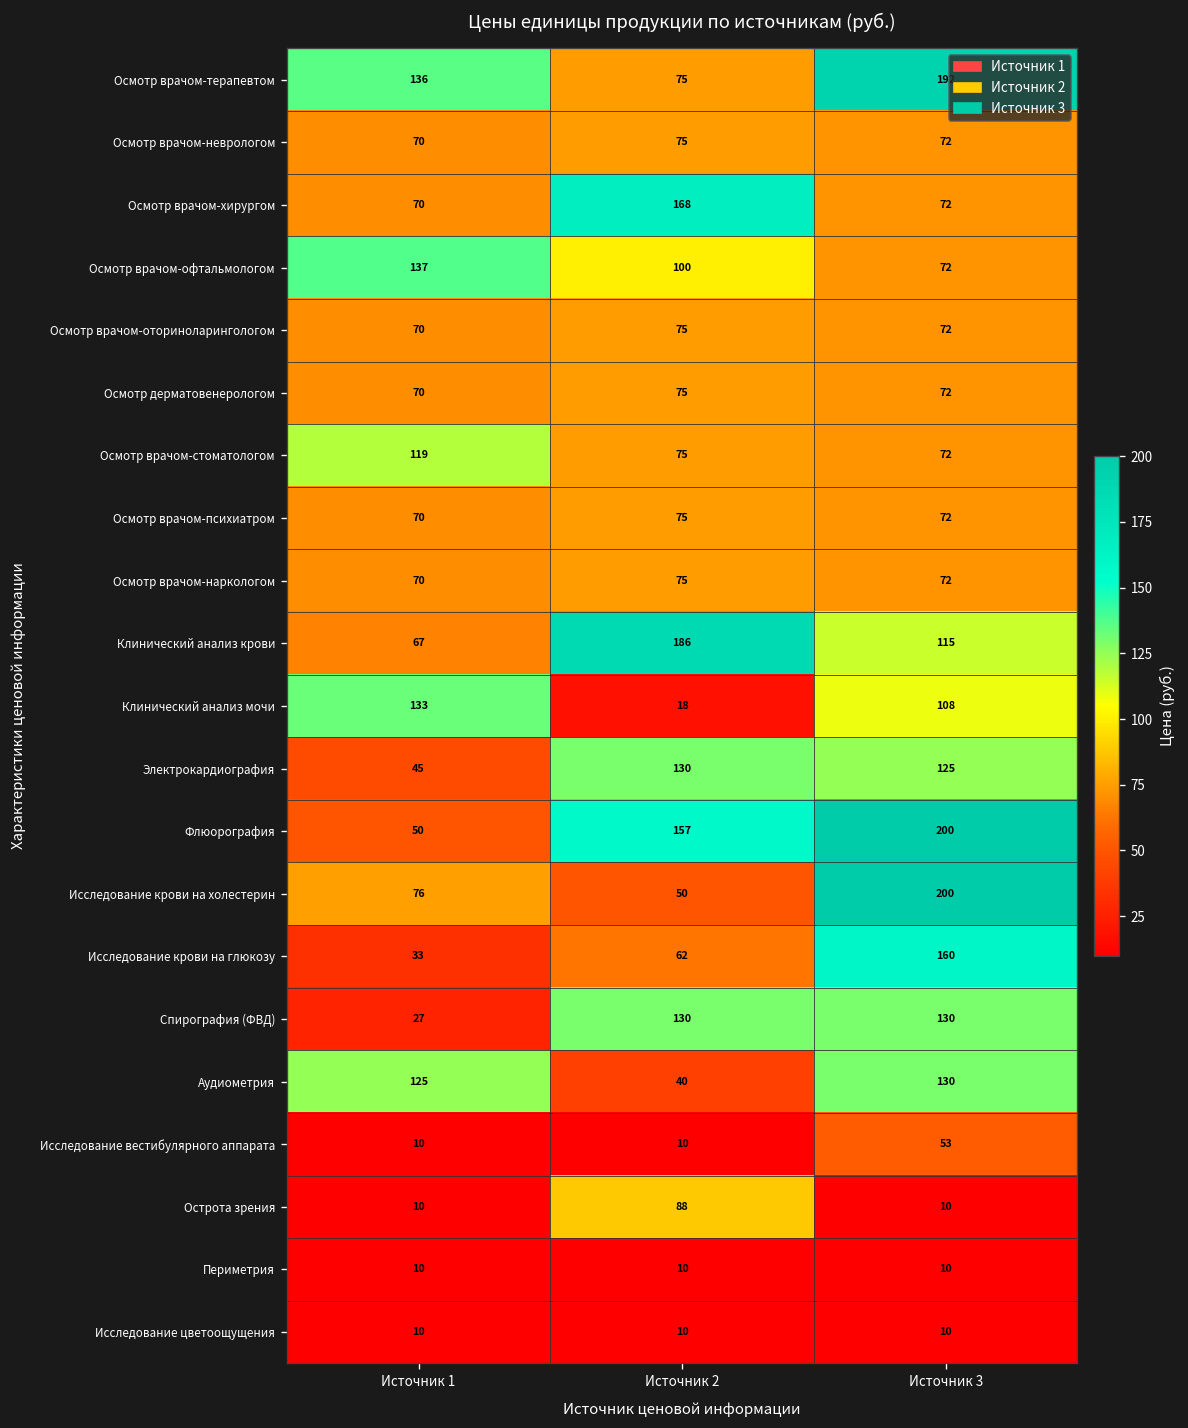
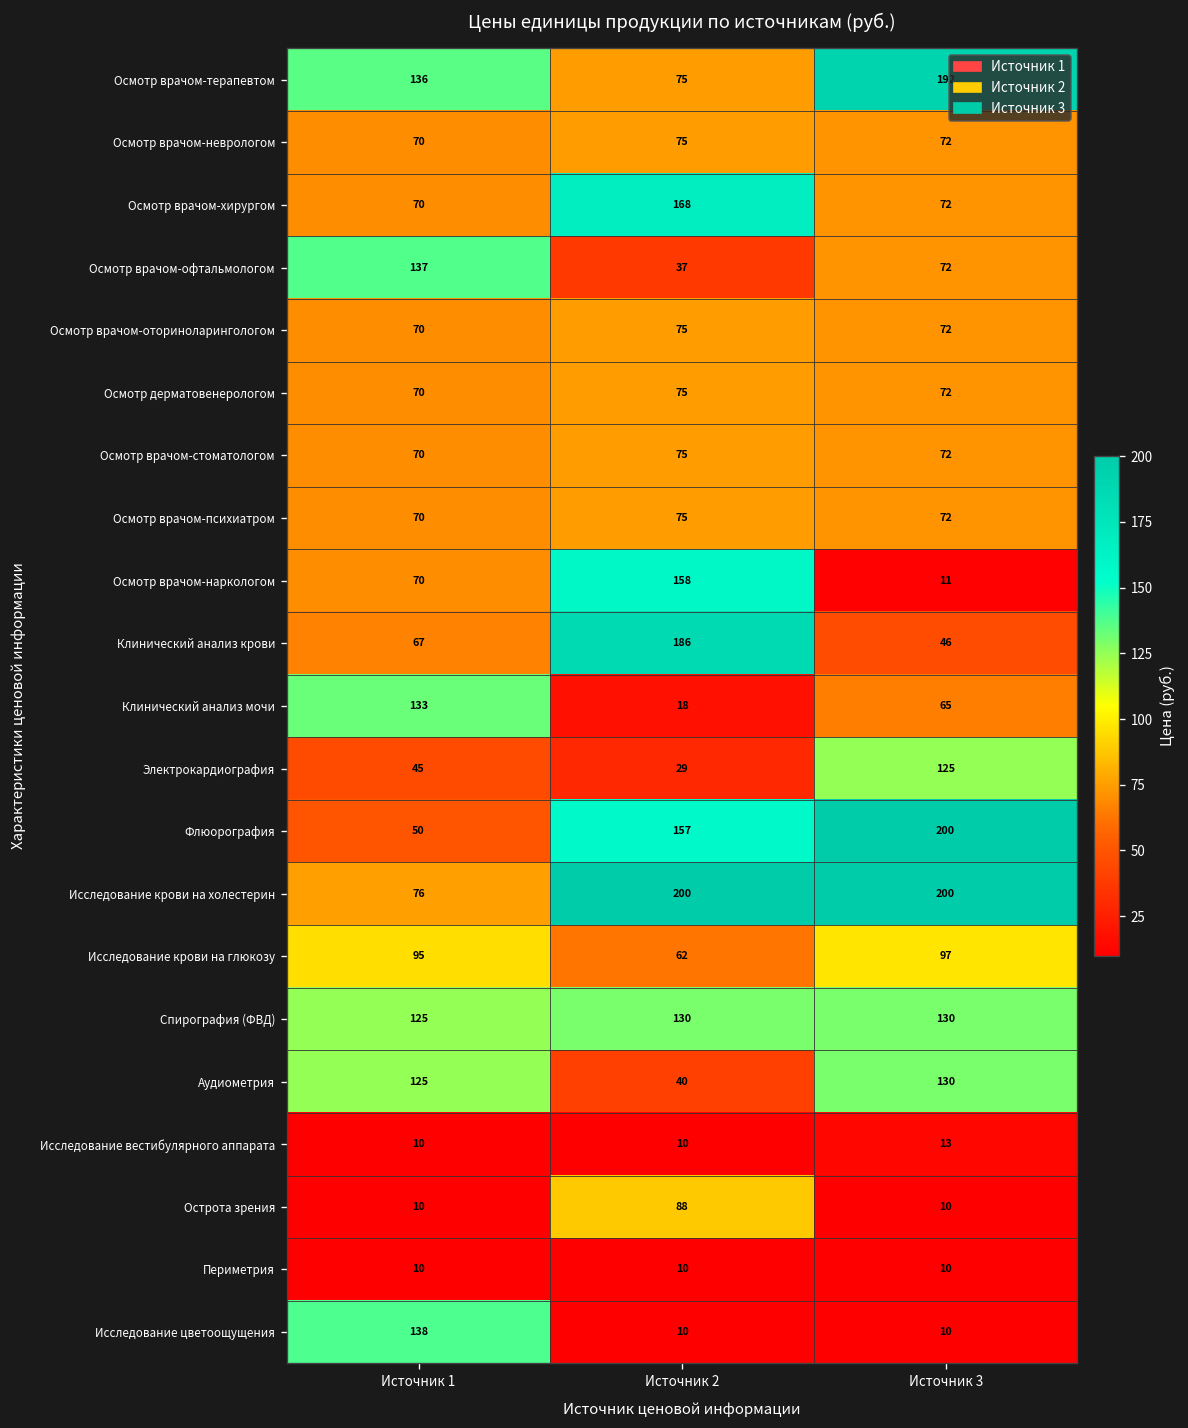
Осмотр врачом-офтальмологом, Источник 2: 100 -> 37
Осмотр врачом-стоматологом, Источник 1: 119 -> 70
Осмотр врачом-наркологом, Источник 2: 75 -> 158
Осмотр врачом-наркологом, Источник 3: 72 -> 11
Клинический анализ крови, Источник 3: 115 -> 46
Клинический анализ мочи, Источник 3: 108 -> 65
Электрокардиография, Источник 2: 130 -> 29
Исследование крови на холестерин, Источник 2: 50 -> 200
Исследование крови на глюкозу, Источник 1: 33 -> 95
Исследование крови на глюкозу, Источник 3: 160 -> 97
Спирография (ФВД), Источник 1: 27 -> 125
Исследование вестибулярного аппарата, Источник 3: 53 -> 13
Исследование цветоощущения, Источник 1: 10 -> 138
